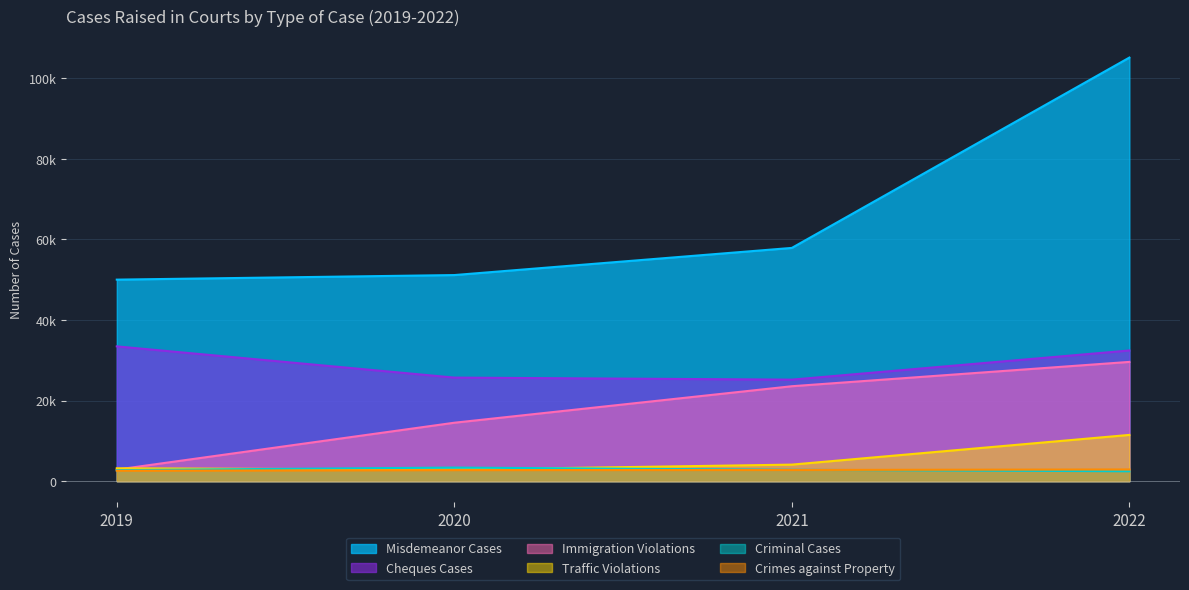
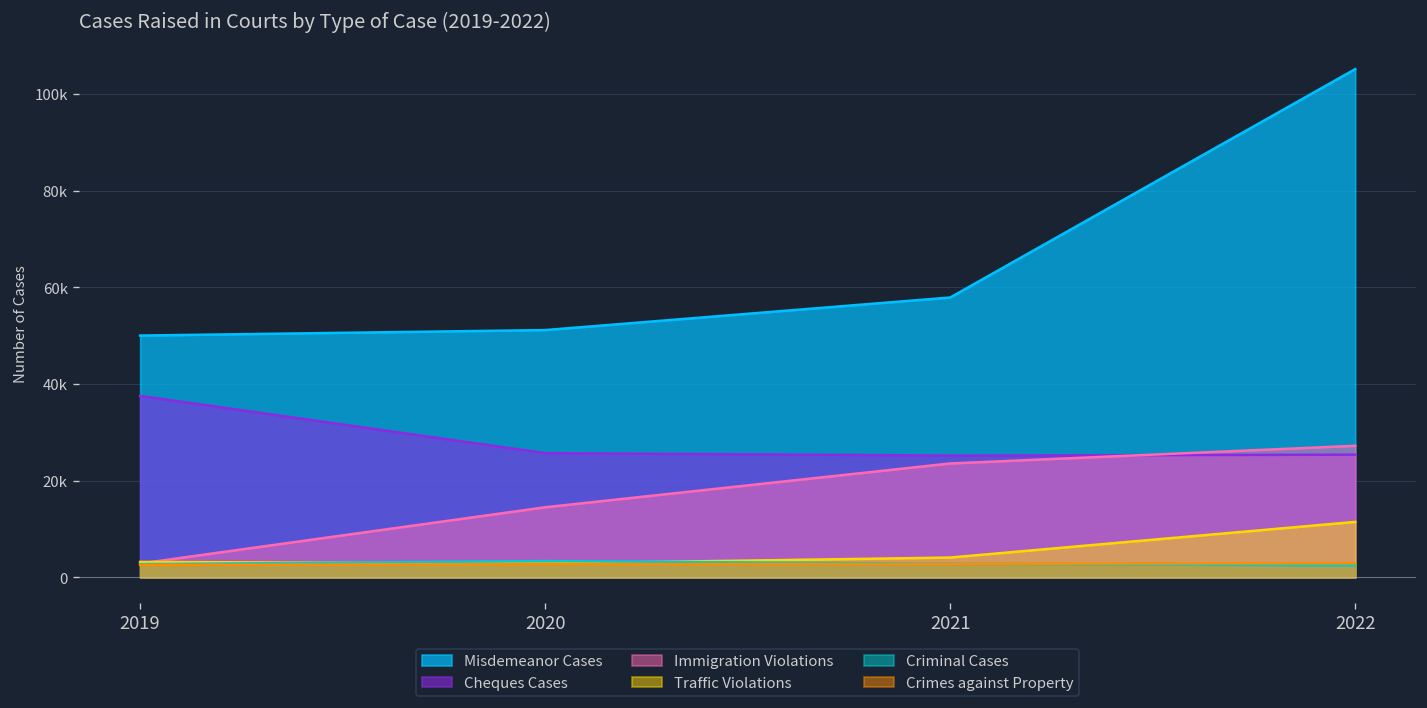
Cheques Cases, 2019: 33000 -> 38000
Cheques Cases, 2022: 32000 -> 25000
Immigration Violations, 2022: 30000 -> 27000
